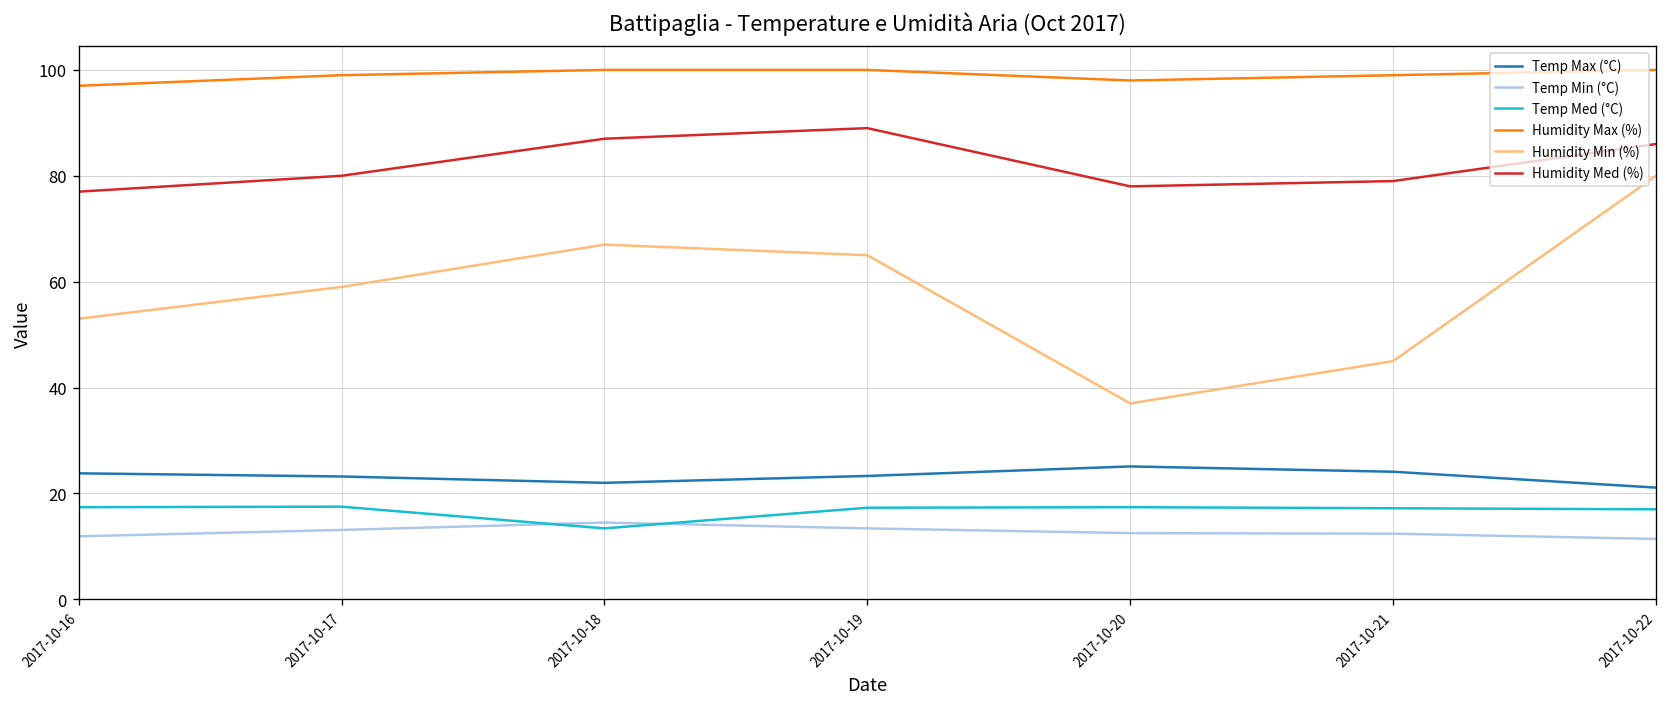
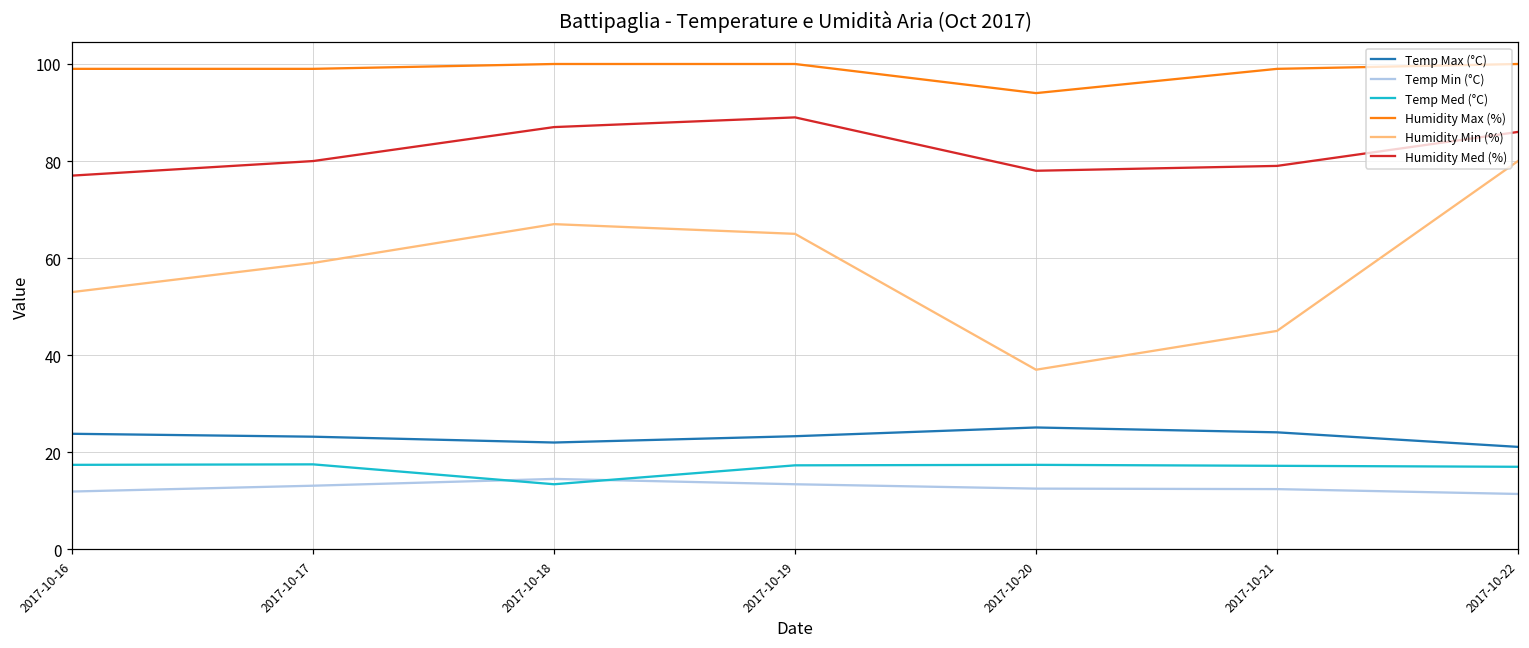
Humidity Max (%), 2017-10-16: 97 -> 99
Humidity Max (%), 2017-10-20: 98 -> 94
